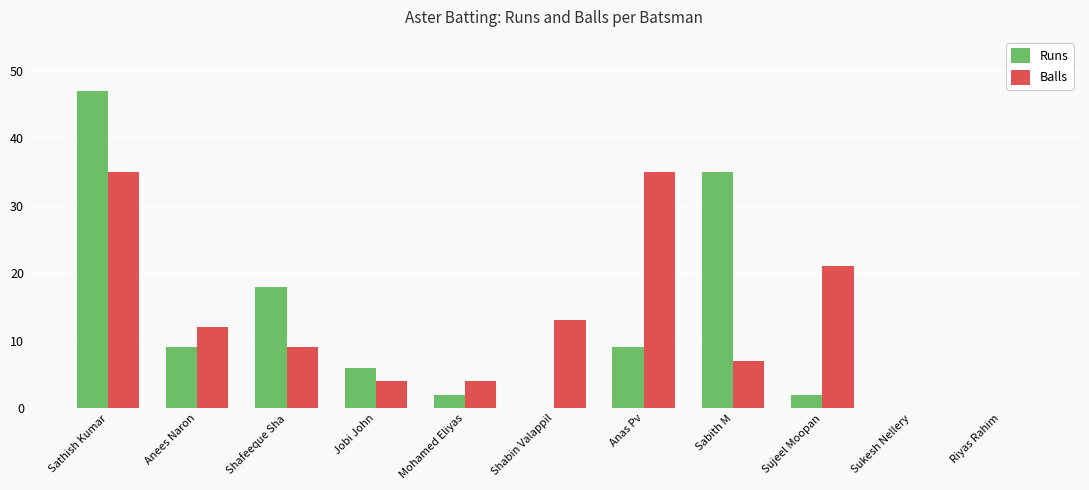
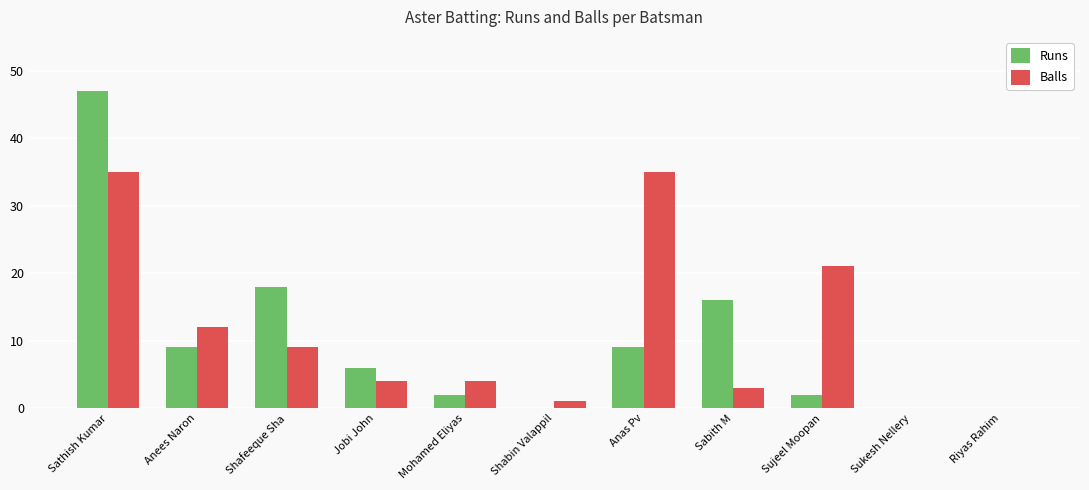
Balls, Shabin Valappil: 13 -> 1
Runs, Sabith M: 35 -> 16
Balls, Sabith M: 7 -> 3
